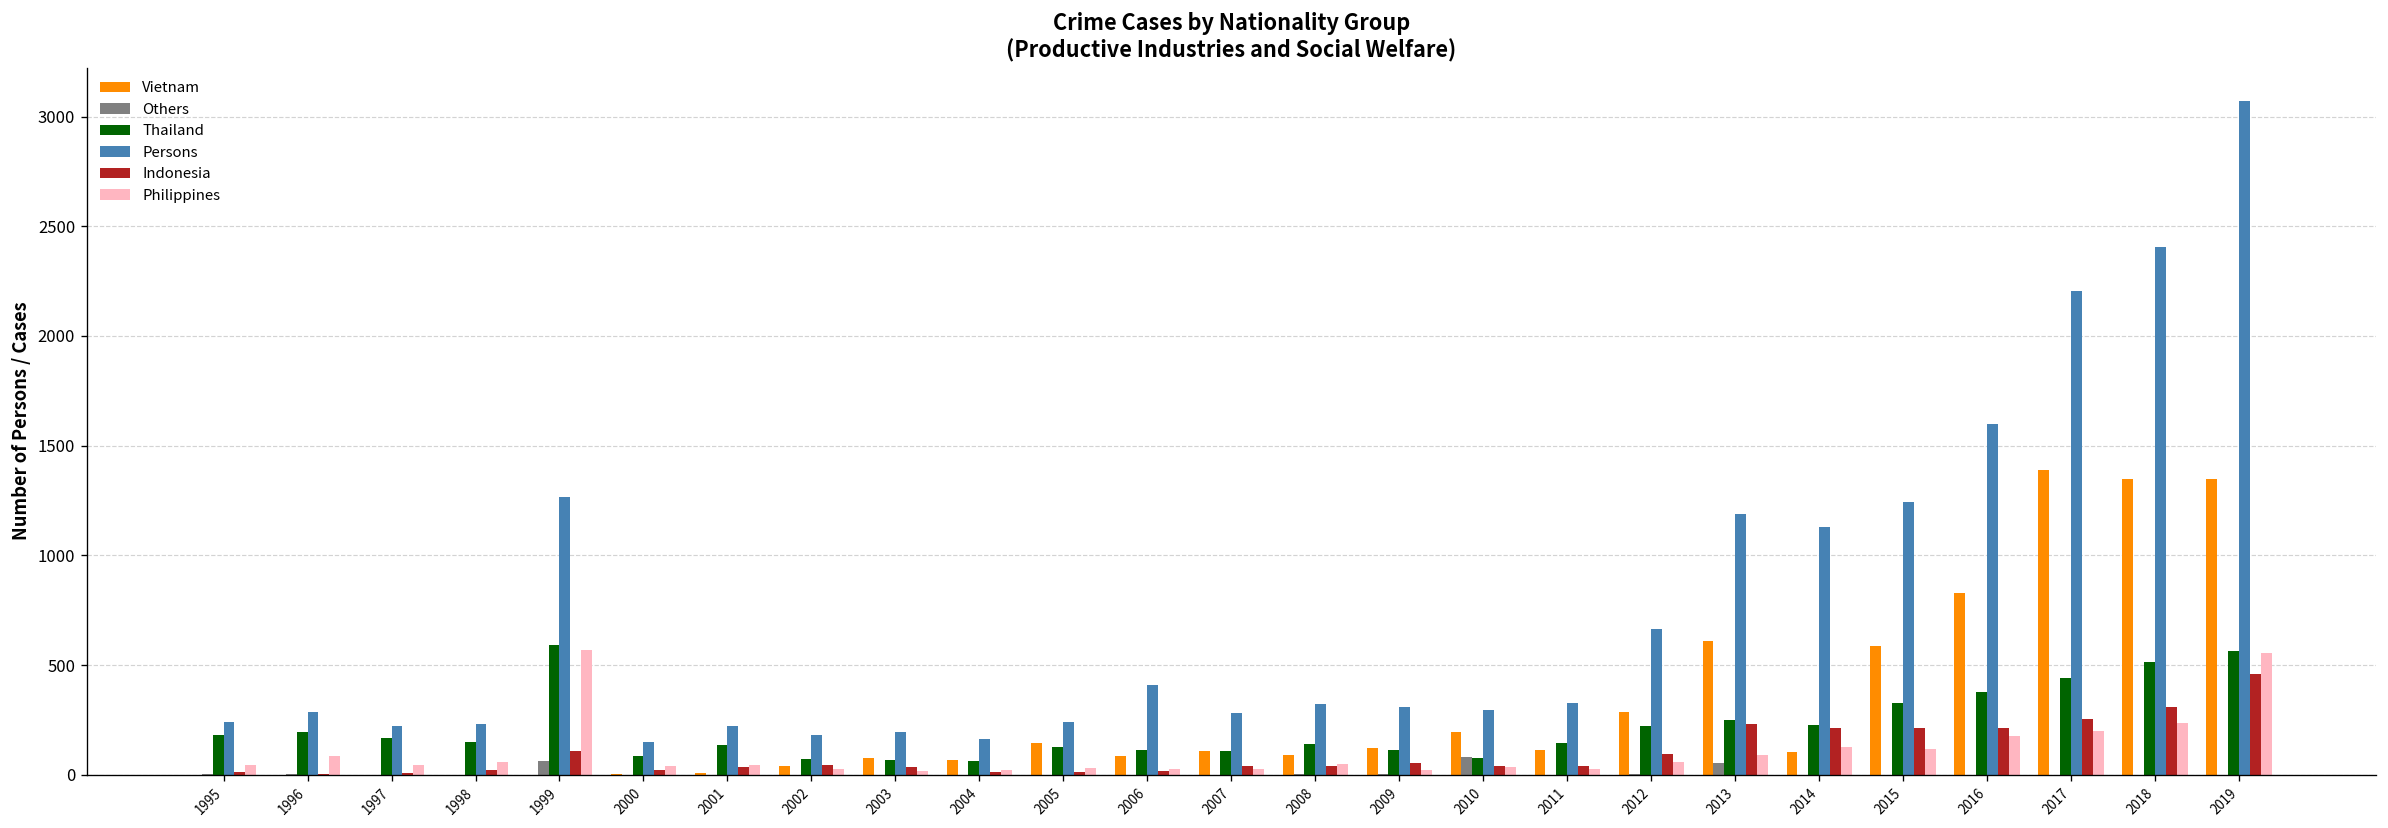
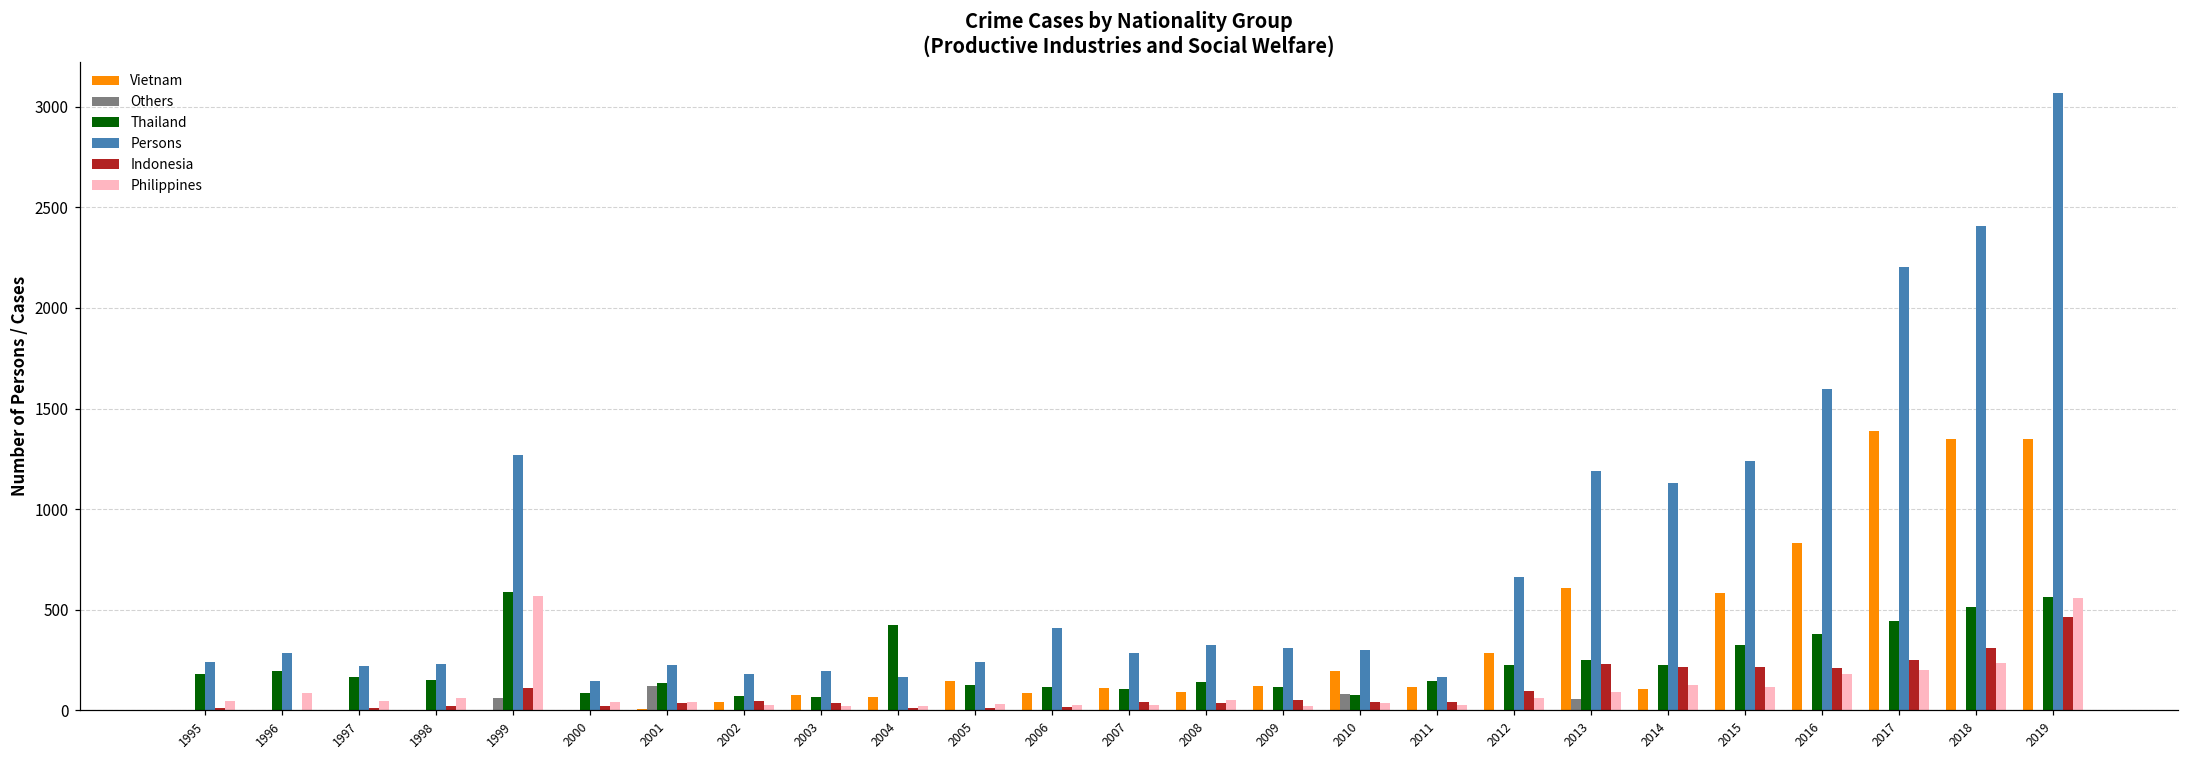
Others, 2001: 0 -> 120
Thailand, 2004: 60 -> 430
Persons, 2011: 330 -> 170
